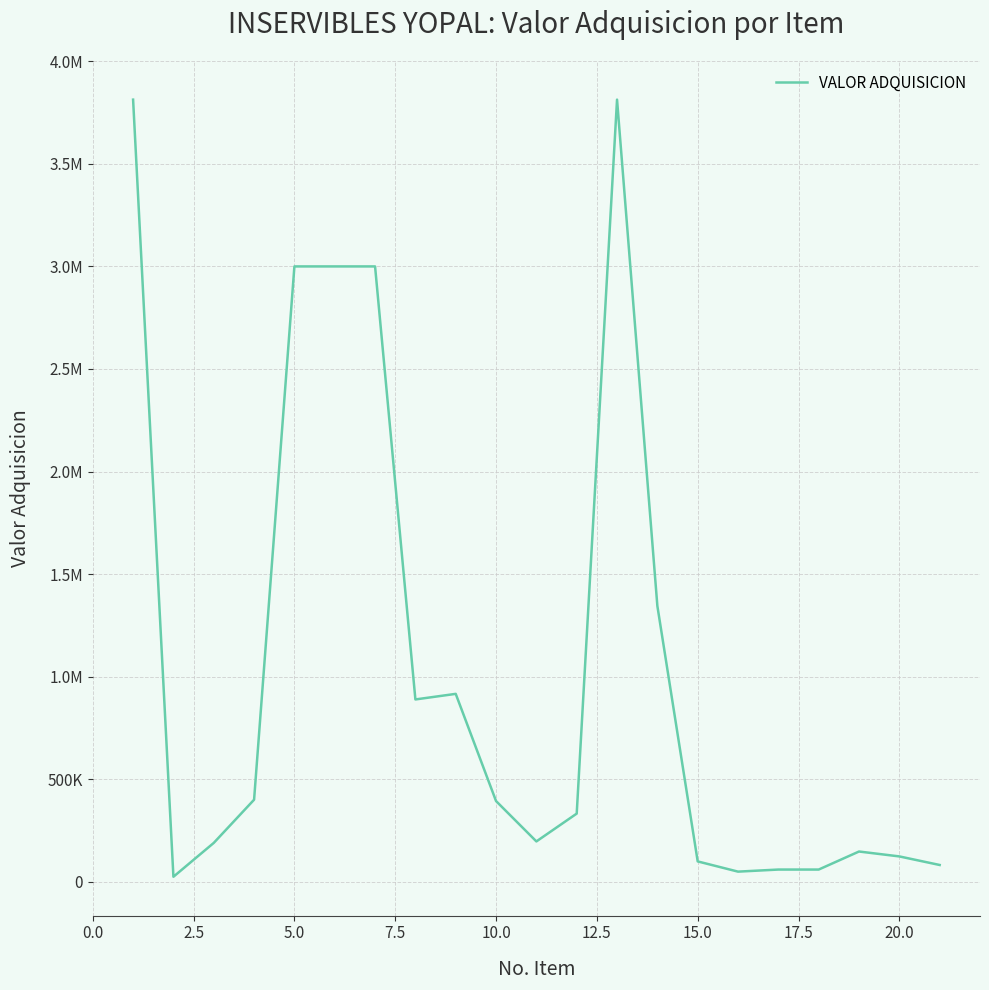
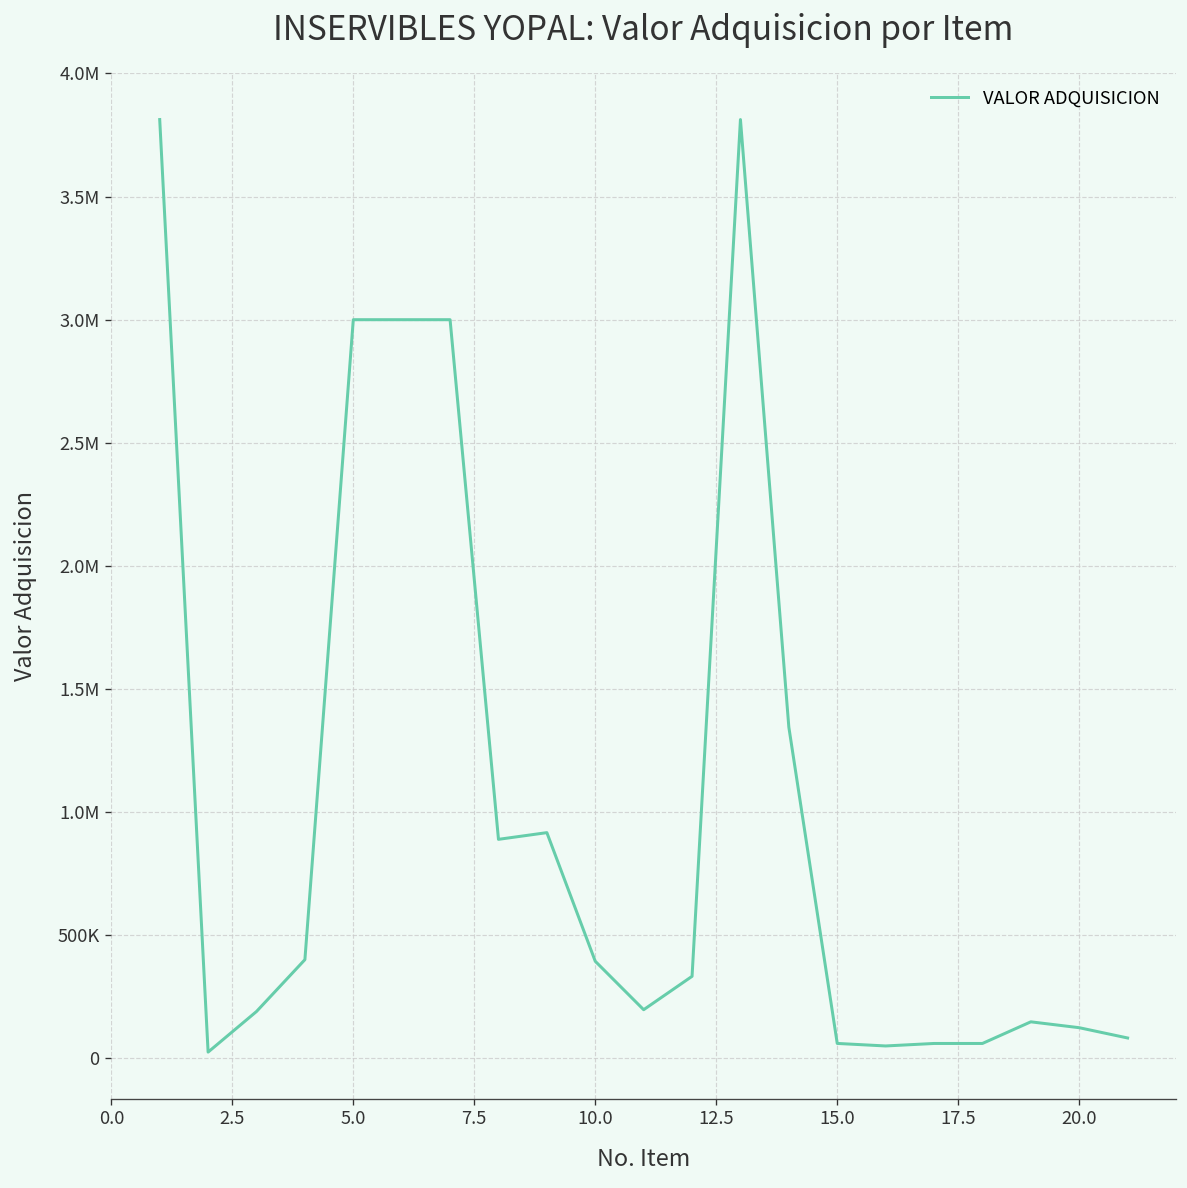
15.0: 100000 -> 60000
